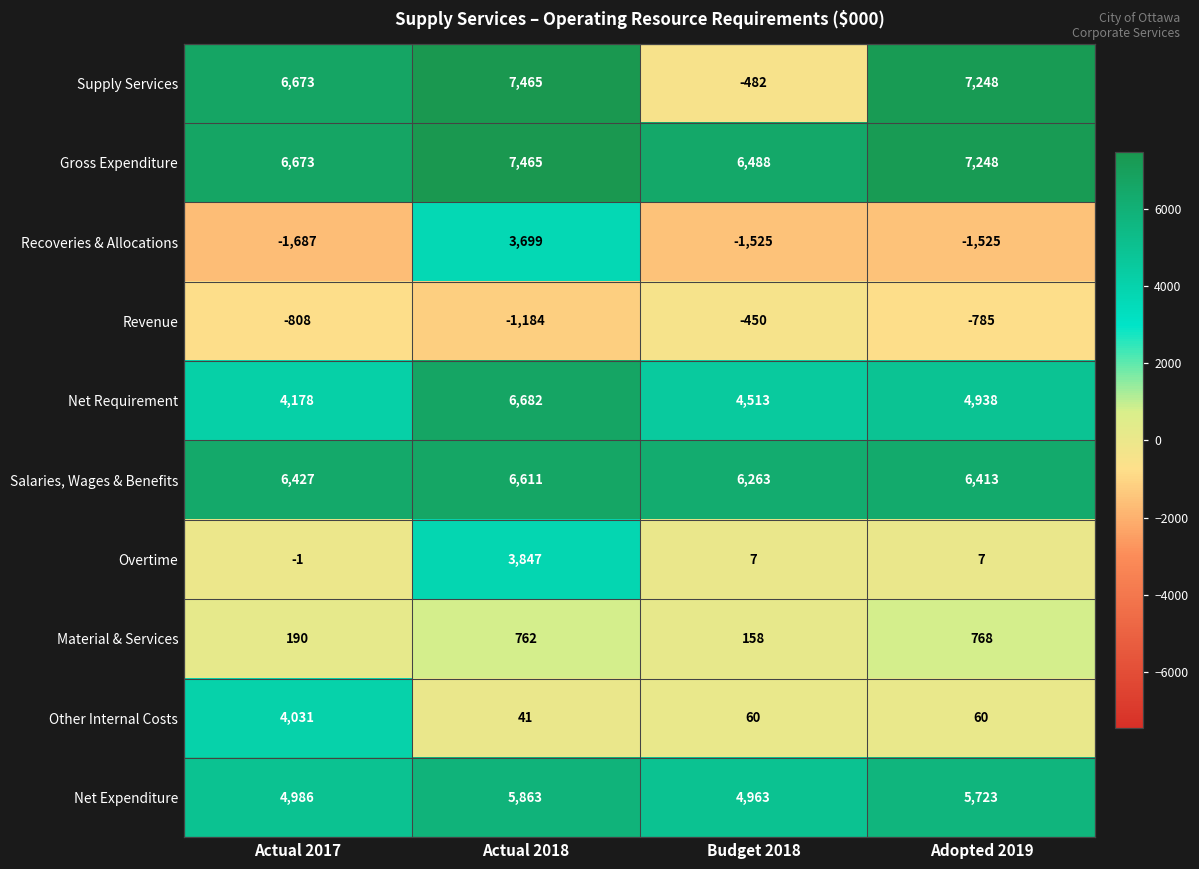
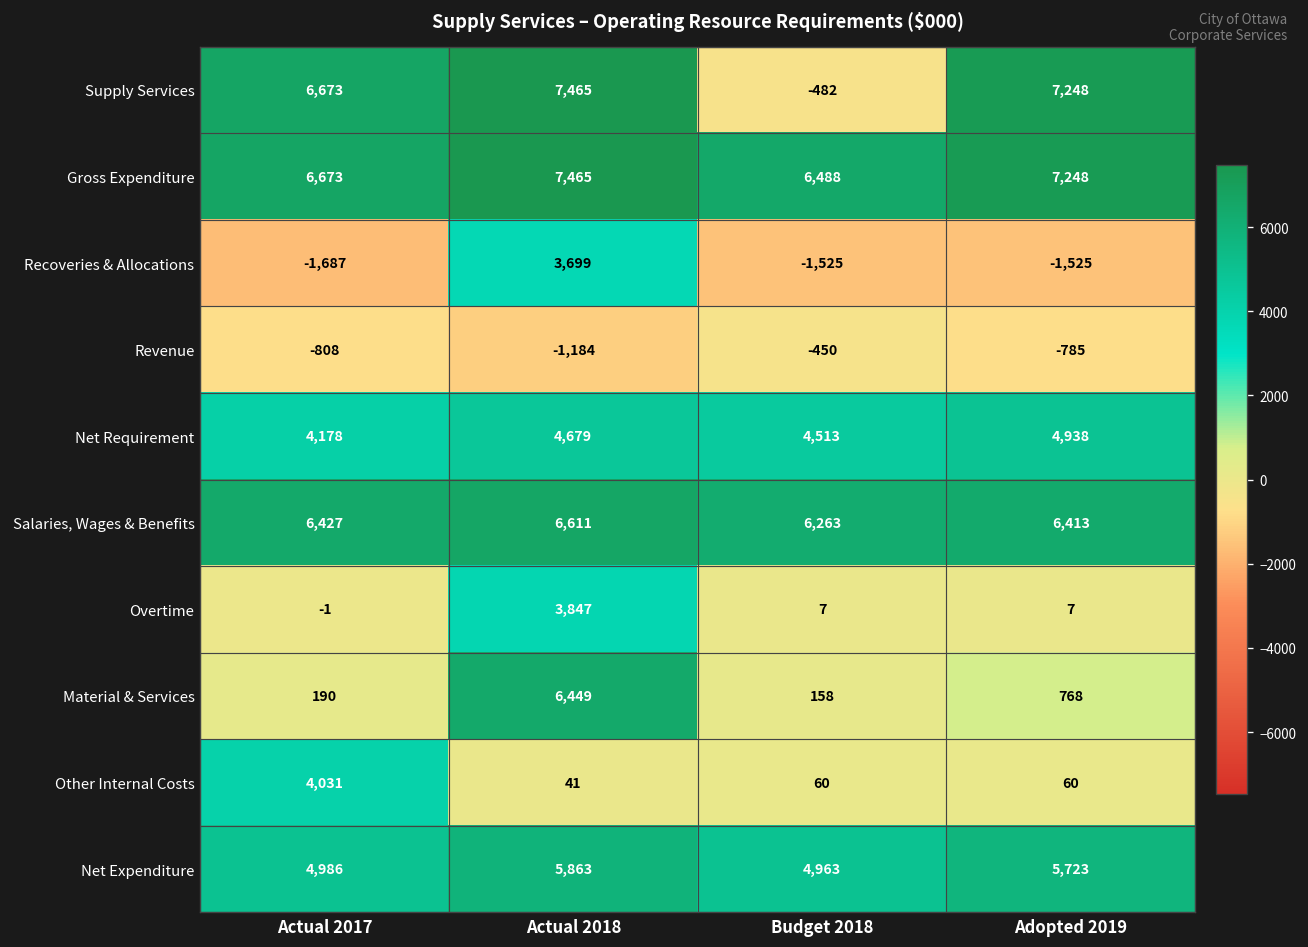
Net Requirement, Actual 2018: 6,682 -> 4,679
Material & Services, Actual 2018: 762 -> 6,449
